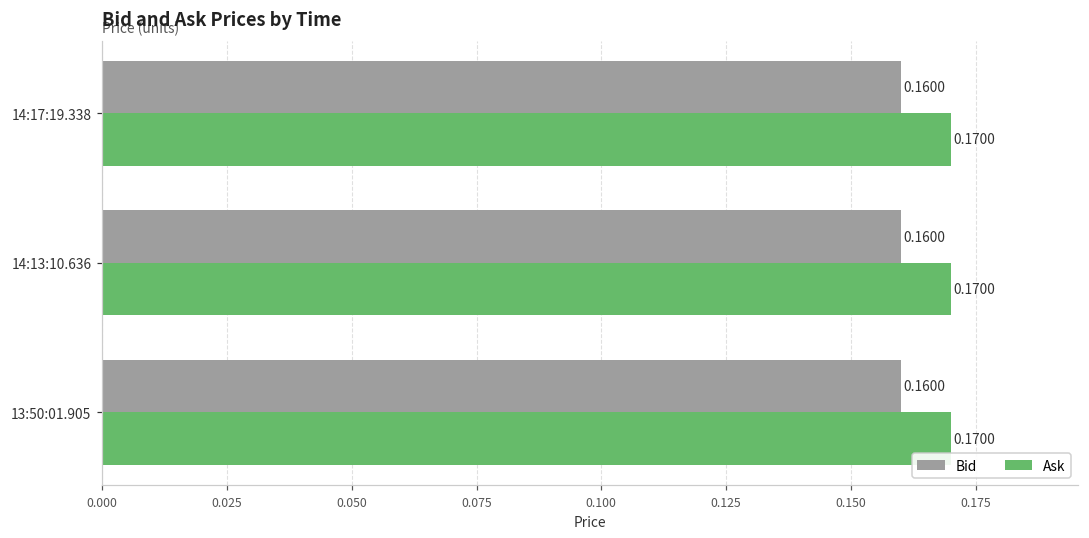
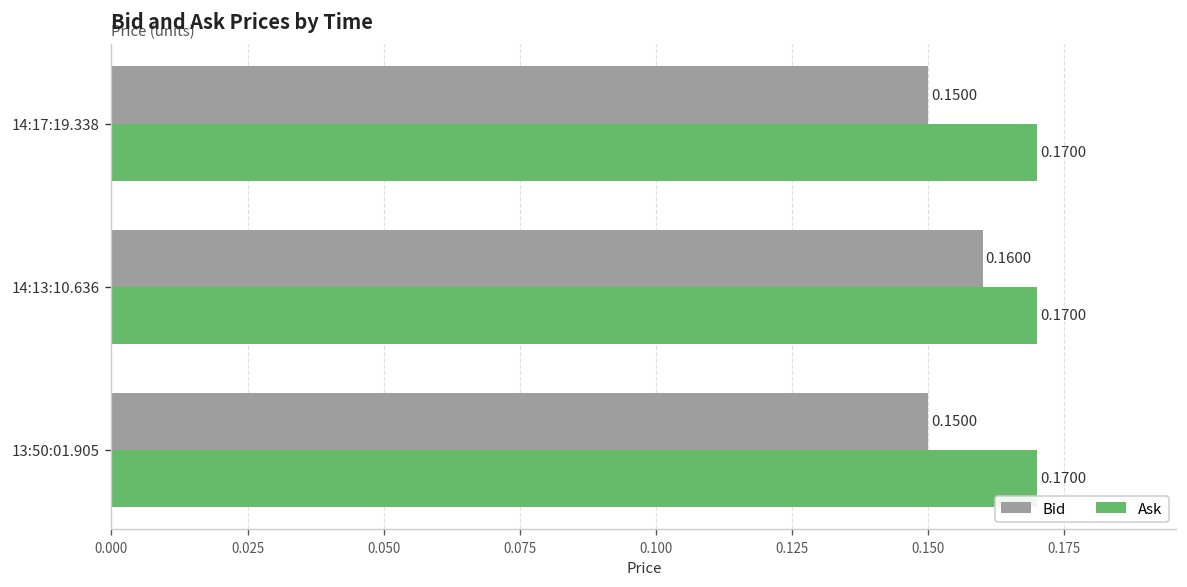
Bid, 14:17:19.338: 0.1600 -> 0.1500
Bid, 13:50:01.905: 0.1600 -> 0.1500
